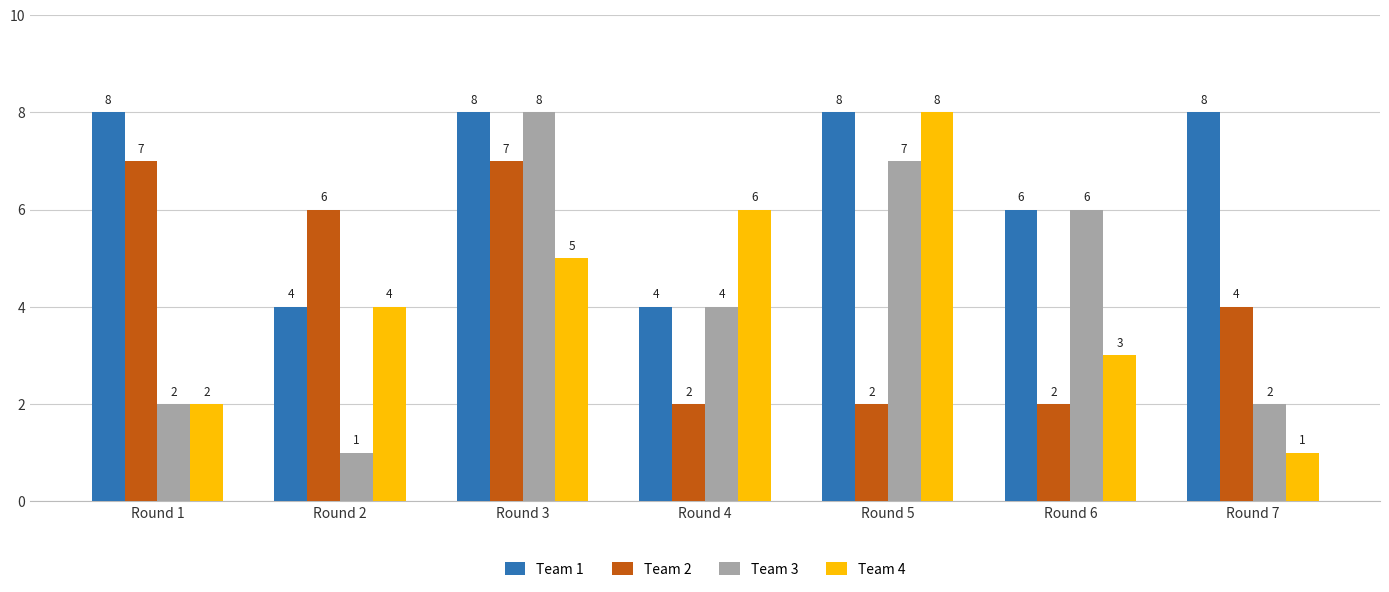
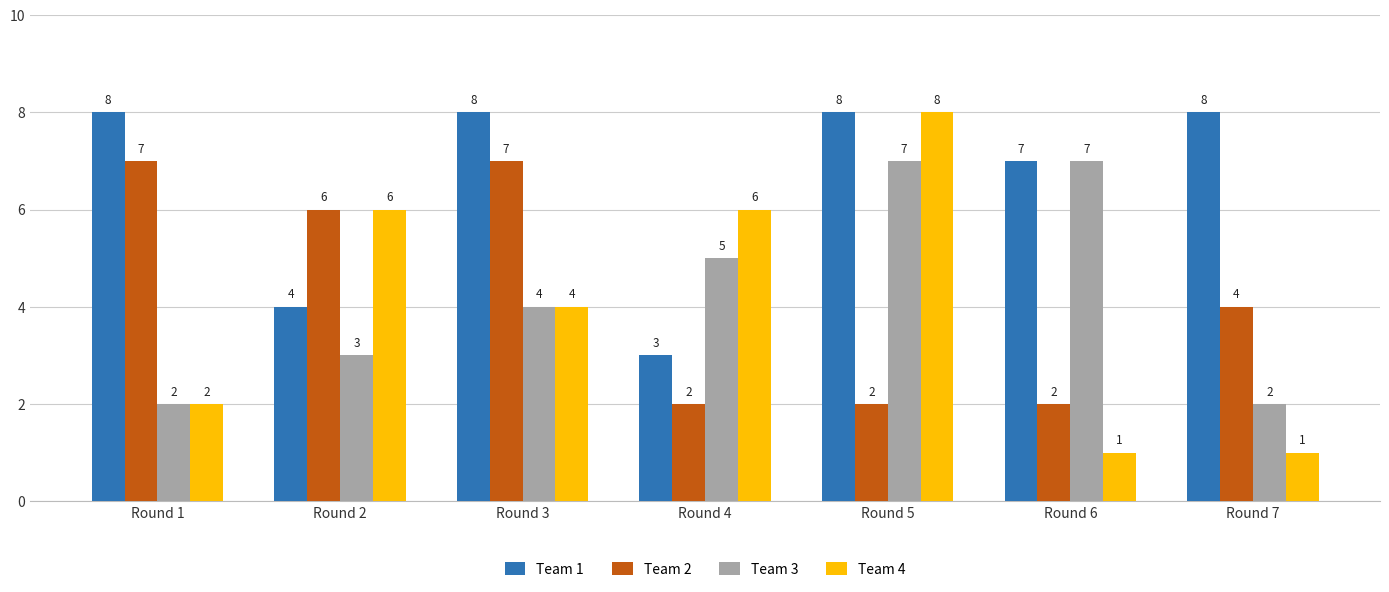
Team 3, Round 2: 1 -> 3
Team 4, Round 2: 4 -> 6
Team 3, Round 3: 8 -> 4
Team 4, Round 3: 5 -> 4
Team 1, Round 4: 4 -> 3
Team 3, Round 4: 4 -> 5
Team 1, Round 6: 6 -> 7
Team 3, Round 6: 6 -> 7
Team 4, Round 6: 3 -> 1
